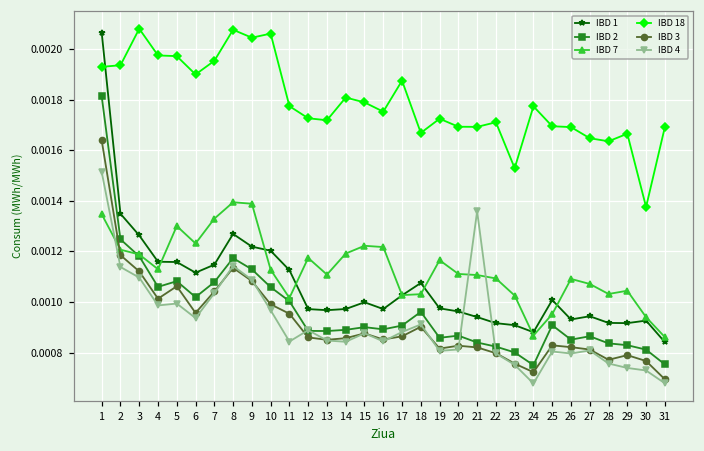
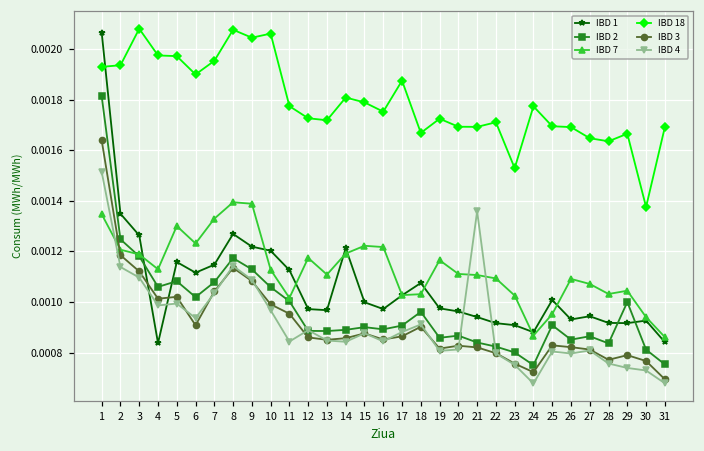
IBD 1, 4: 0.00116 -> 0.00084
IBD 3, 5: 0.00106 -> 0.00102
IBD 3, 6: 0.00096 -> 0.00091
IBD 1, 14: 0.00097 -> 0.00121
IBD 2, 29: 0.00083 -> 0.00100
